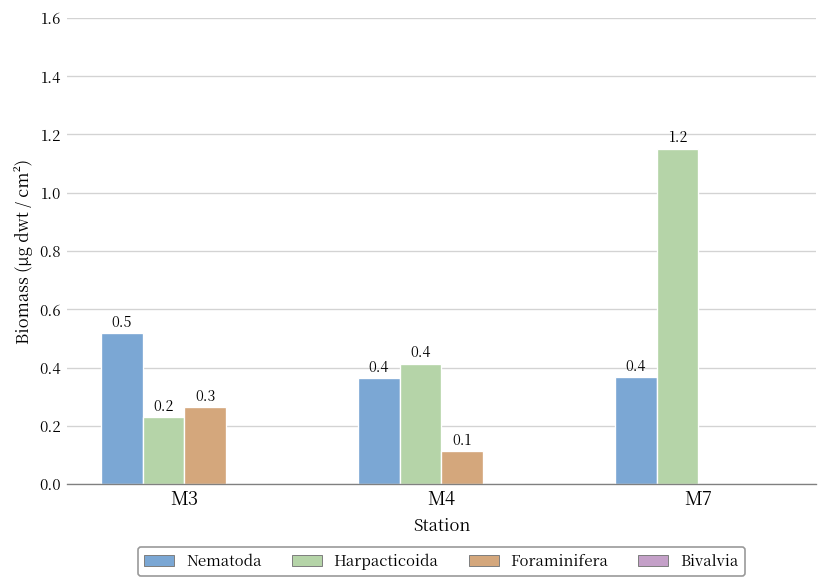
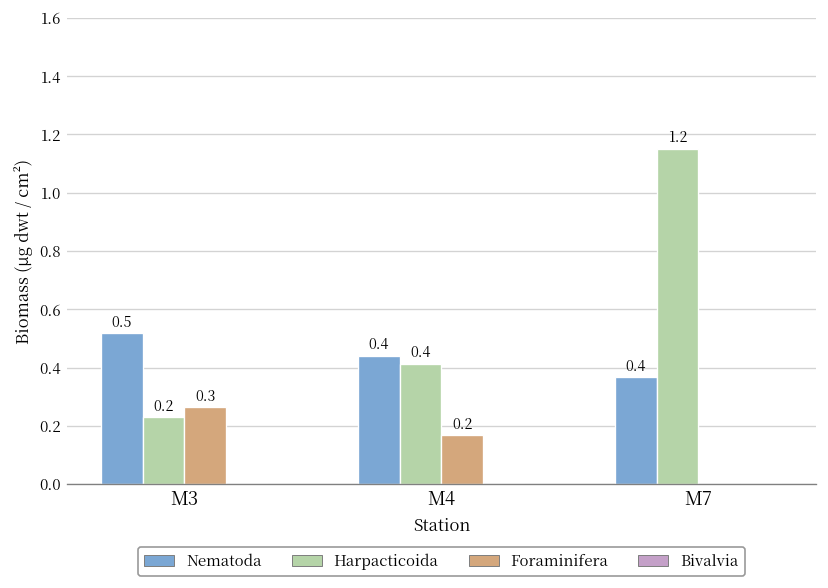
Nematoda, M4: 0.36 -> 0.44
Foraminifera, M4: 0.1 -> 0.2
